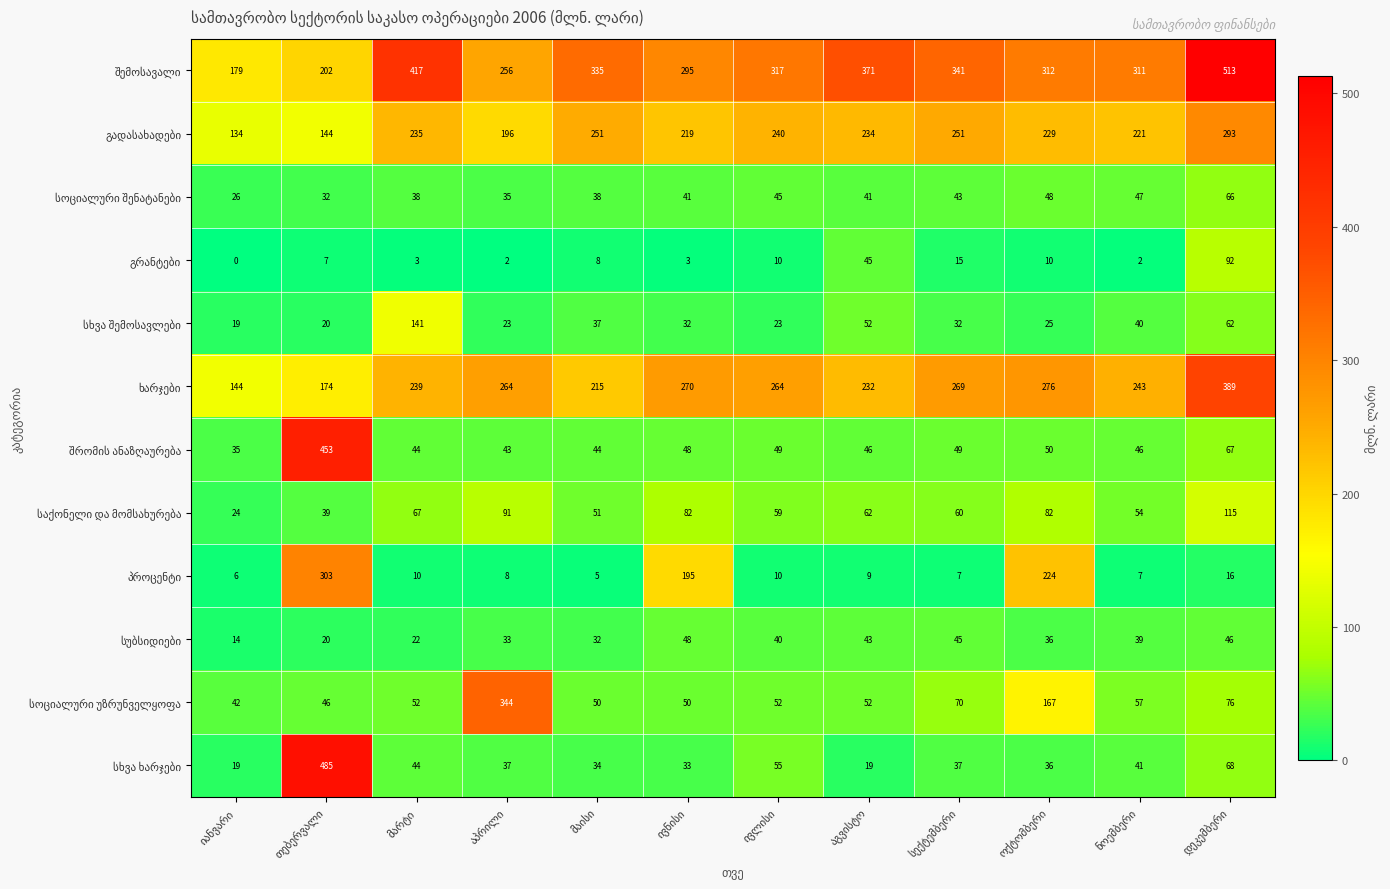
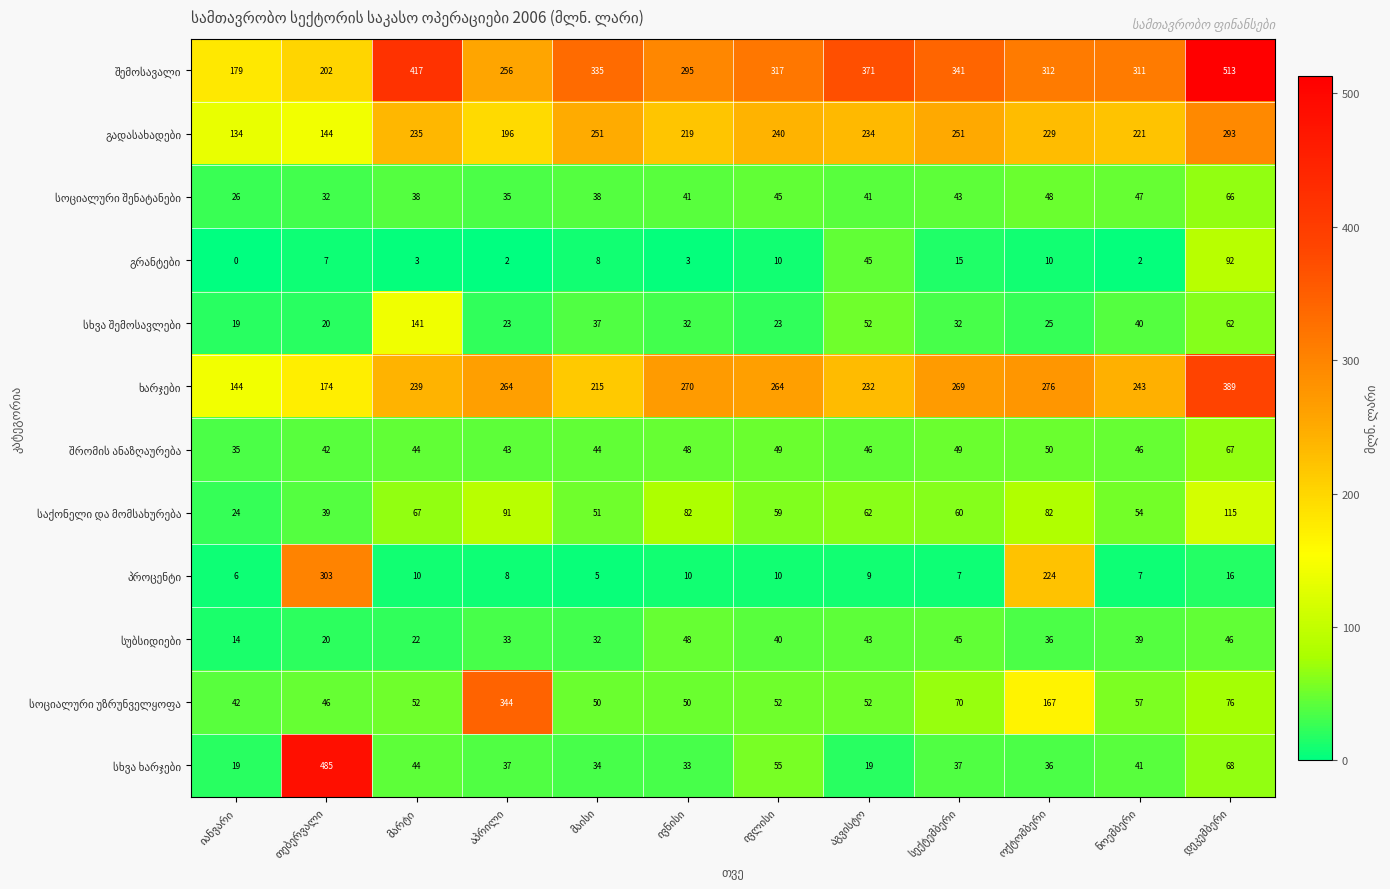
შრომის ანაზღაურება, თებერვალი: 453 -> 42
პროცენტი, ივნისი: 195 -> 10
